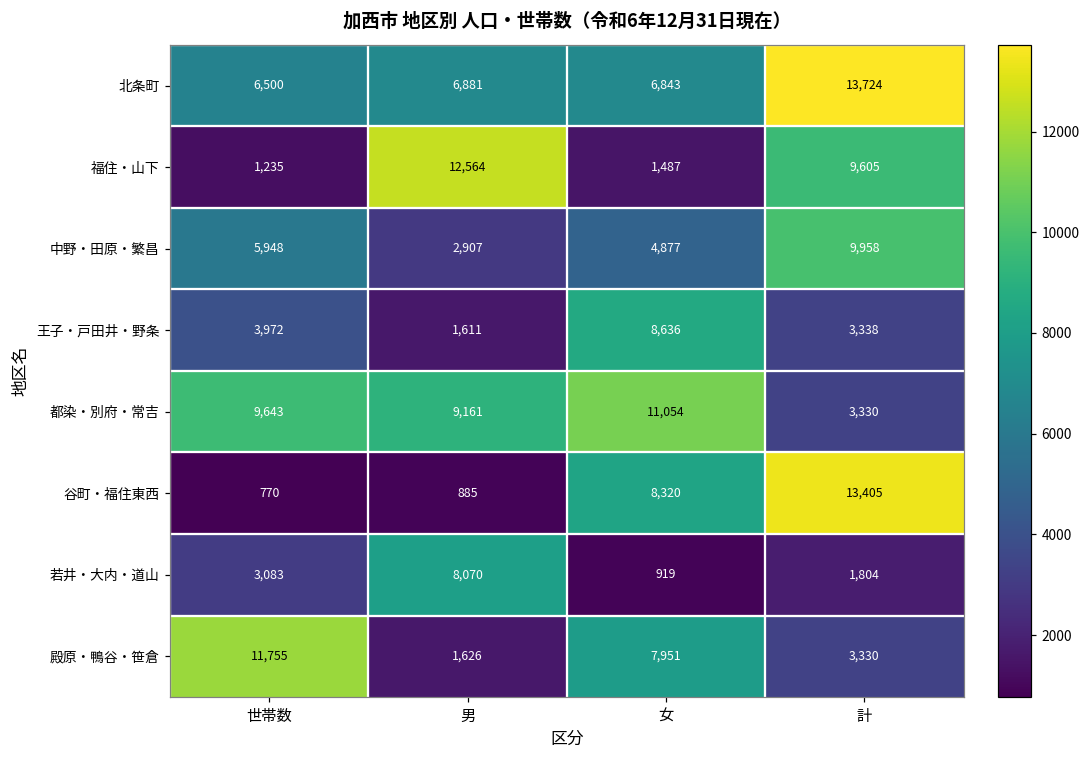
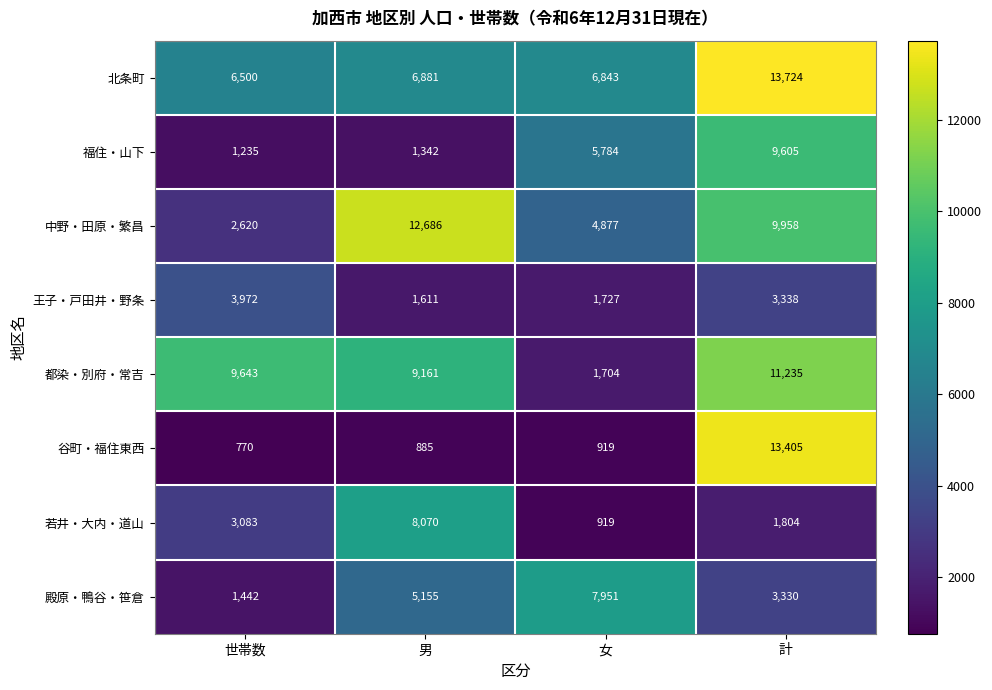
福住・山下, 男: 12,564 -> 1,342
福住・山下, 女: 1,487 -> 5,784
中野・田原・繁昌, 世帯数: 5,948 -> 2,620
中野・田原・繁昌, 男: 2,907 -> 12,686
王子・戸田井・野条, 女: 8,636 -> 1,727
都染・別府・常吉, 女: 11,054 -> 1,704
都染・別府・常吉, 計: 3,330 -> 11,235
谷町・福住東西, 女: 8,320 -> 919
殿原・鴨谷・笹倉, 世帯数: 11,755 -> 1,442
殿原・鴨谷・笹倉, 男: 1,626 -> 5,155
